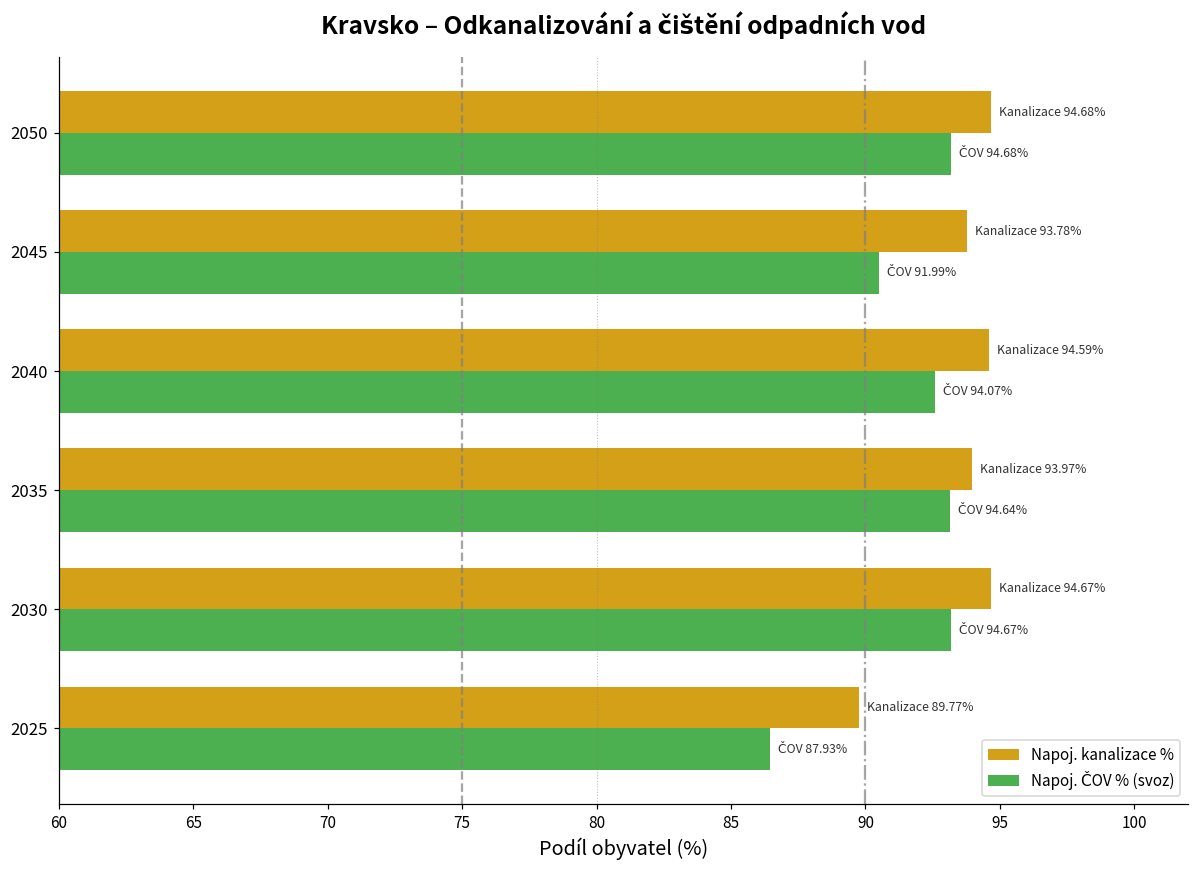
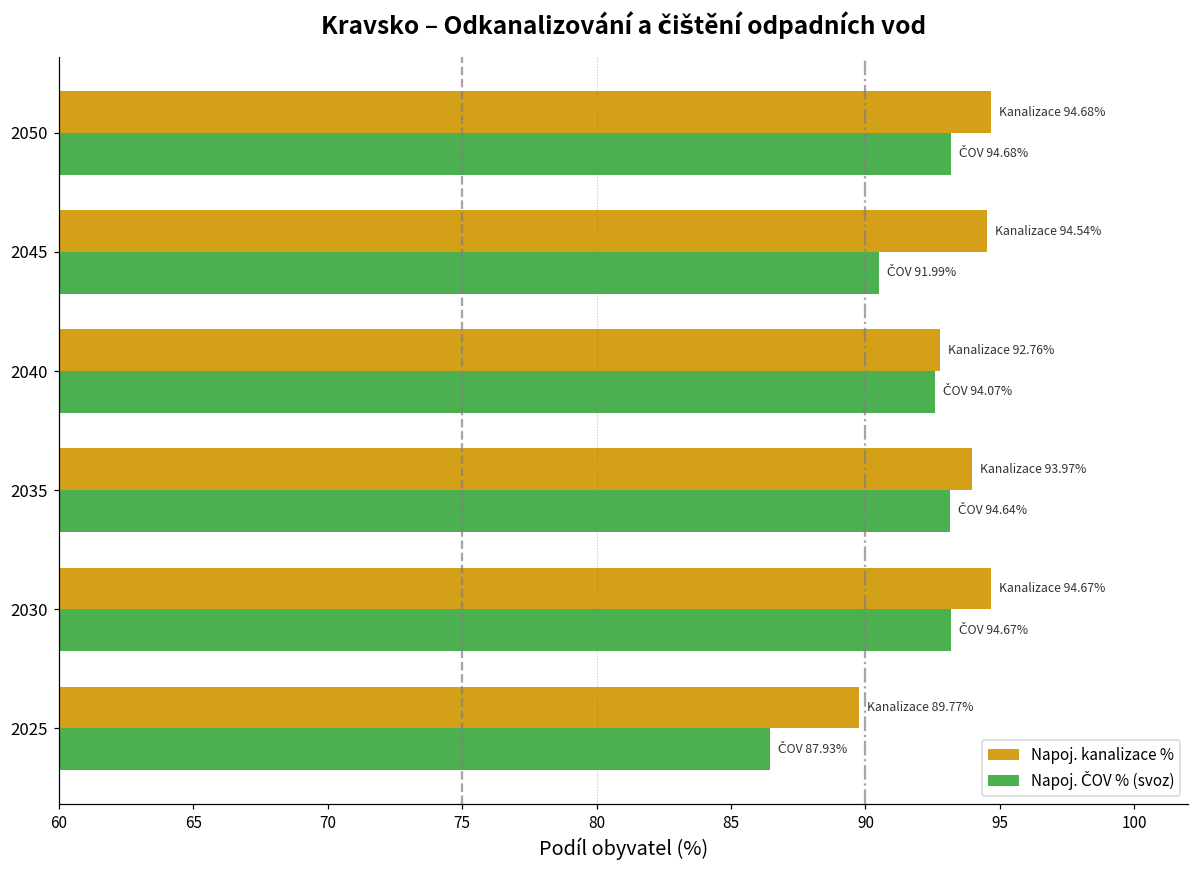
Napoj. kanalizace %, 2045: 93.78% -> 94.54%
Napoj. kanalizace %, 2040: 94.59% -> 92.76%
